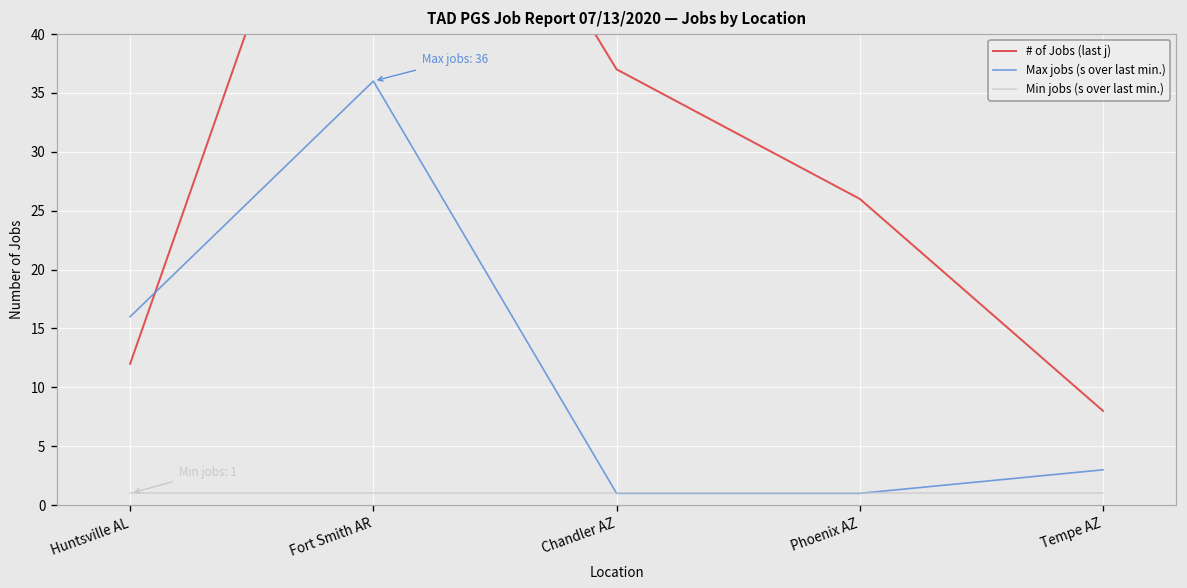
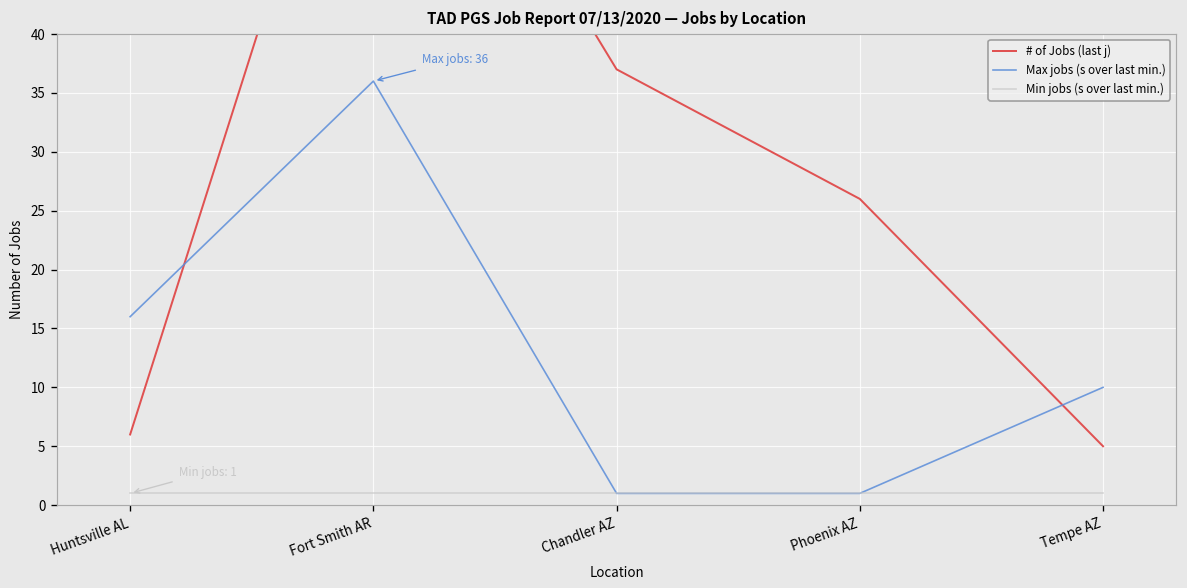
# of Jobs (last j), Huntsville AL: 12 -> 6
# of Jobs (last j), Tempe AZ: 8 -> 5
Max jobs (s over last min.), Tempe AZ: 3 -> 10
